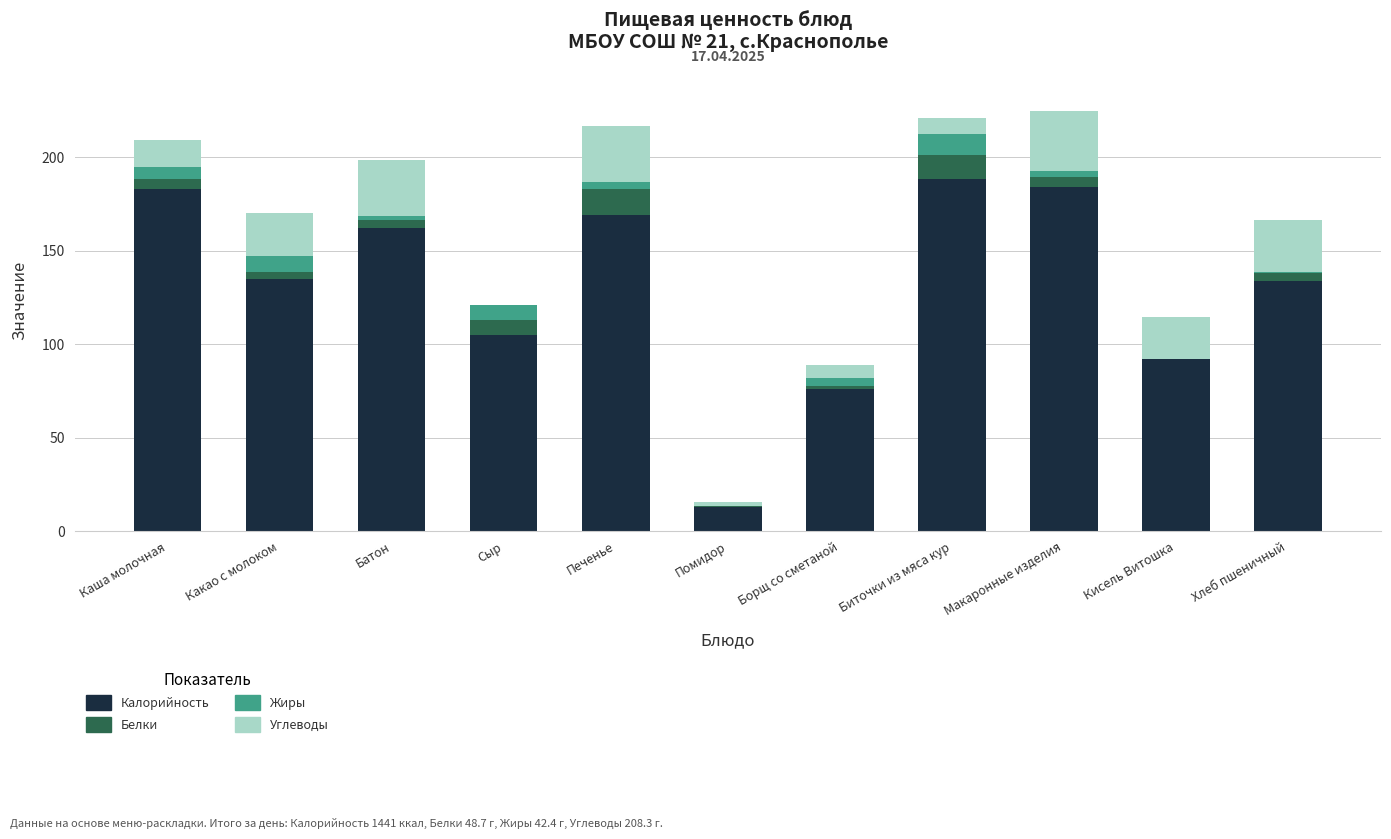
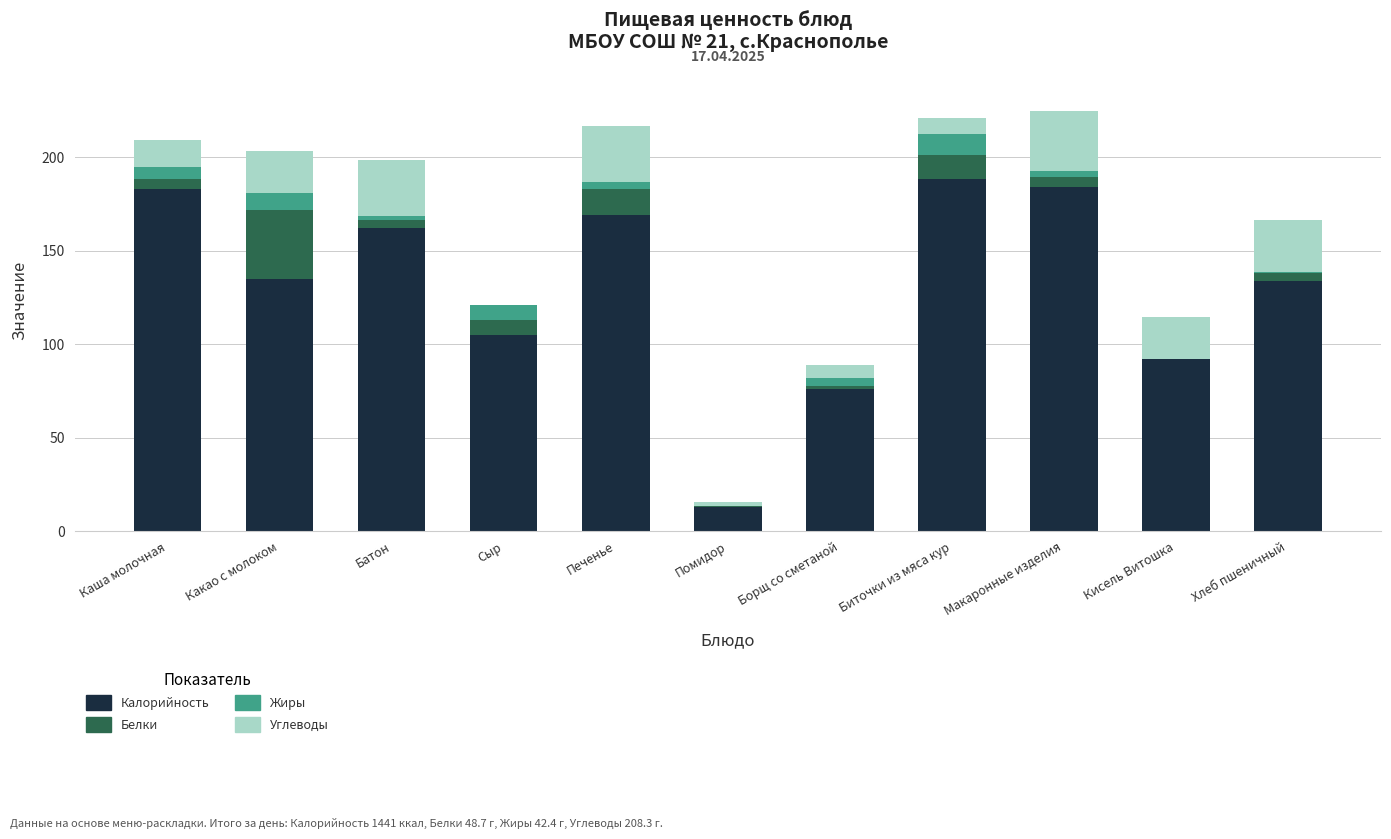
Белки, Какао с молоком: 4 -> 37
